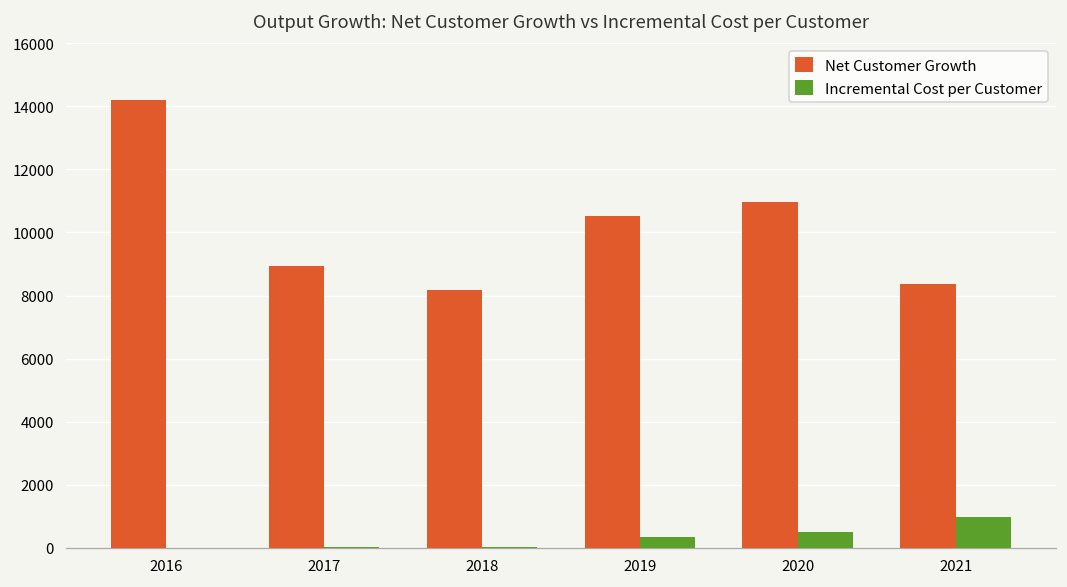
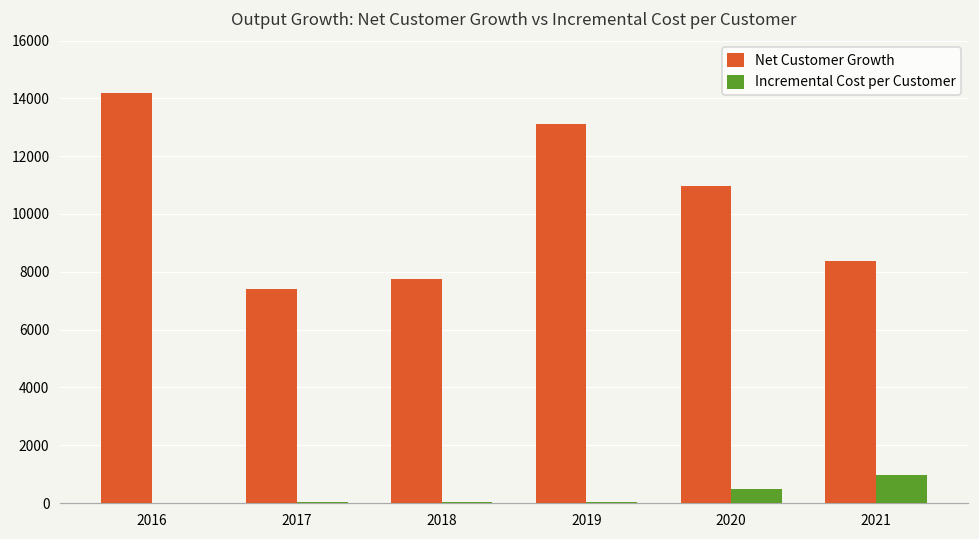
Net Customer Growth, 2017: 8900 -> 7400
Net Customer Growth, 2018: 8200 -> 7700
Net Customer Growth, 2019: 10500 -> 13100
Incremental Cost per Customer, 2019: 400 -> 0
